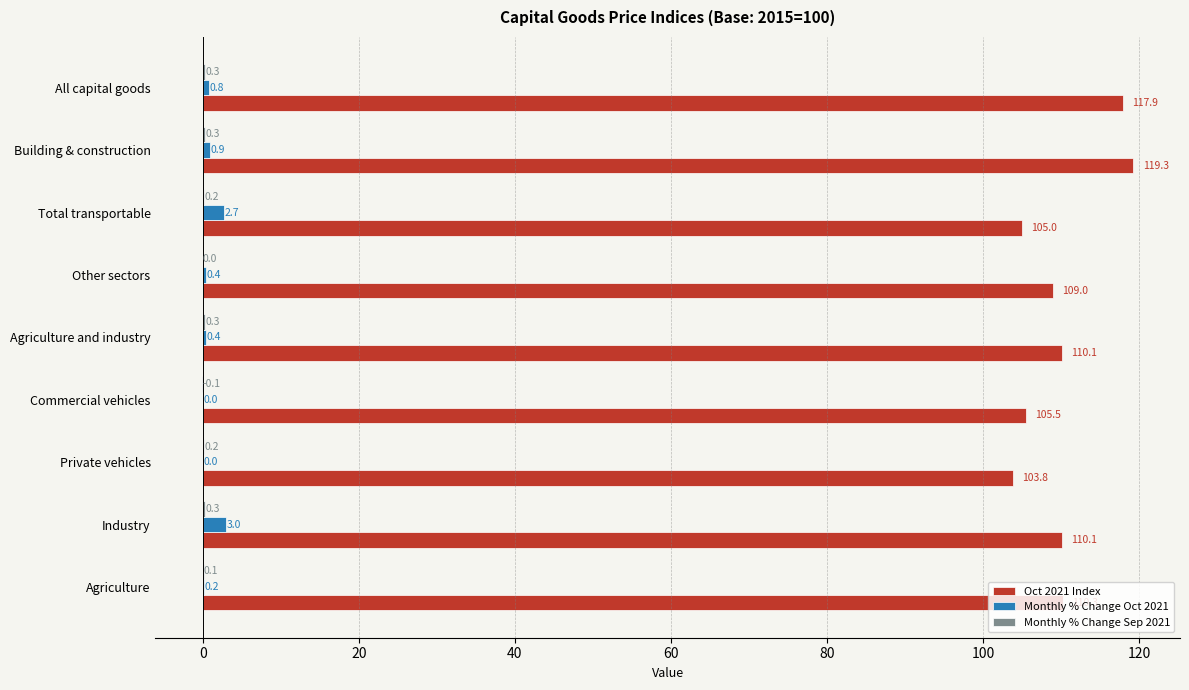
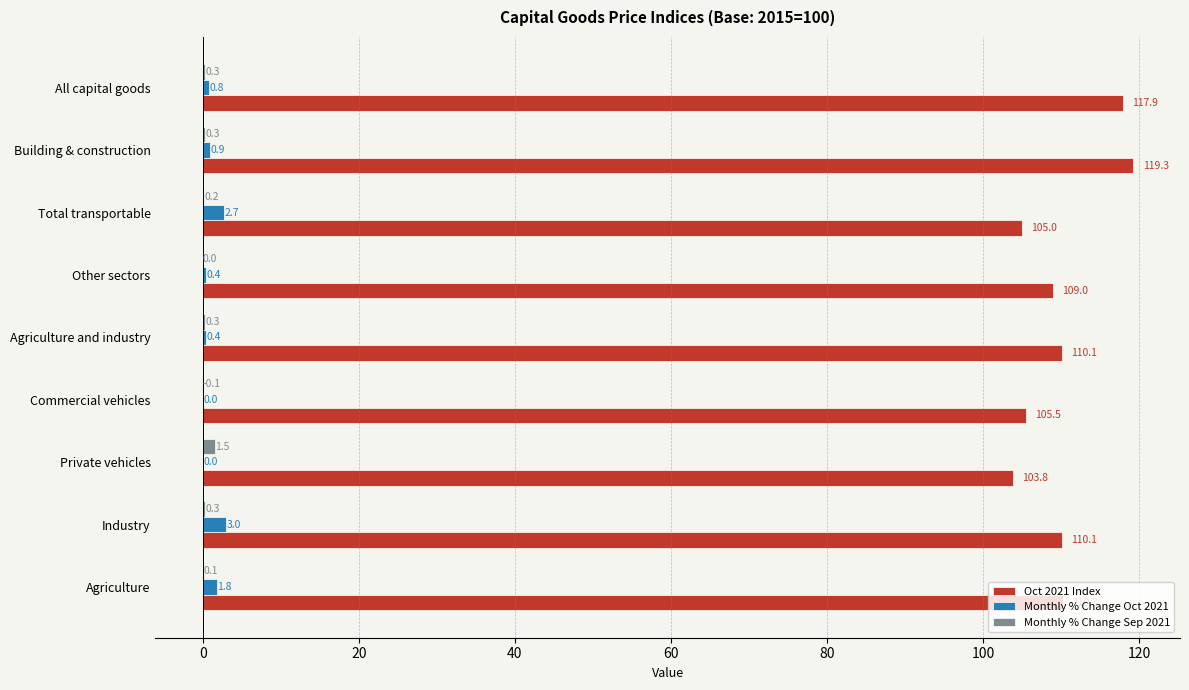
Monthly % Change Sep 2021, Private vehicles: 0.2 -> 1.5
Monthly % Change Oct 2021, Agriculture: 0.2 -> 1.8
